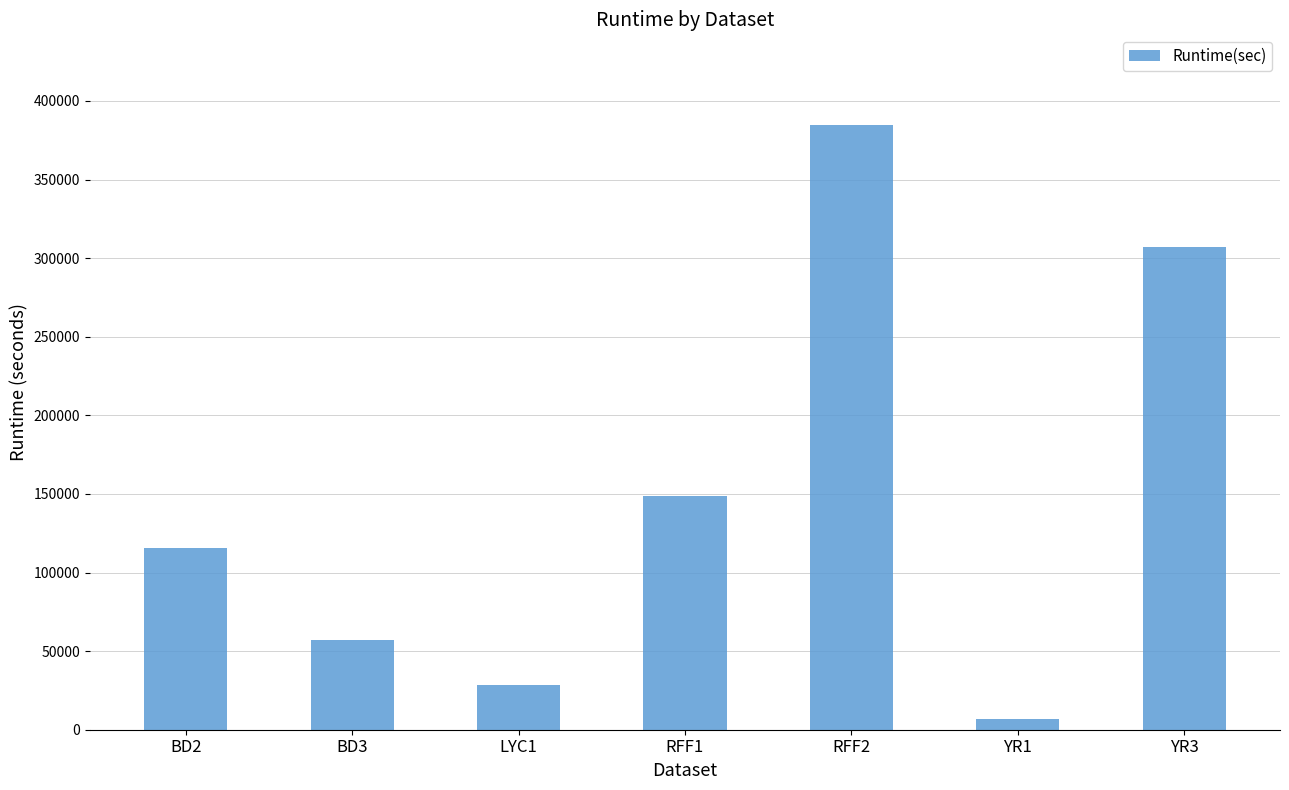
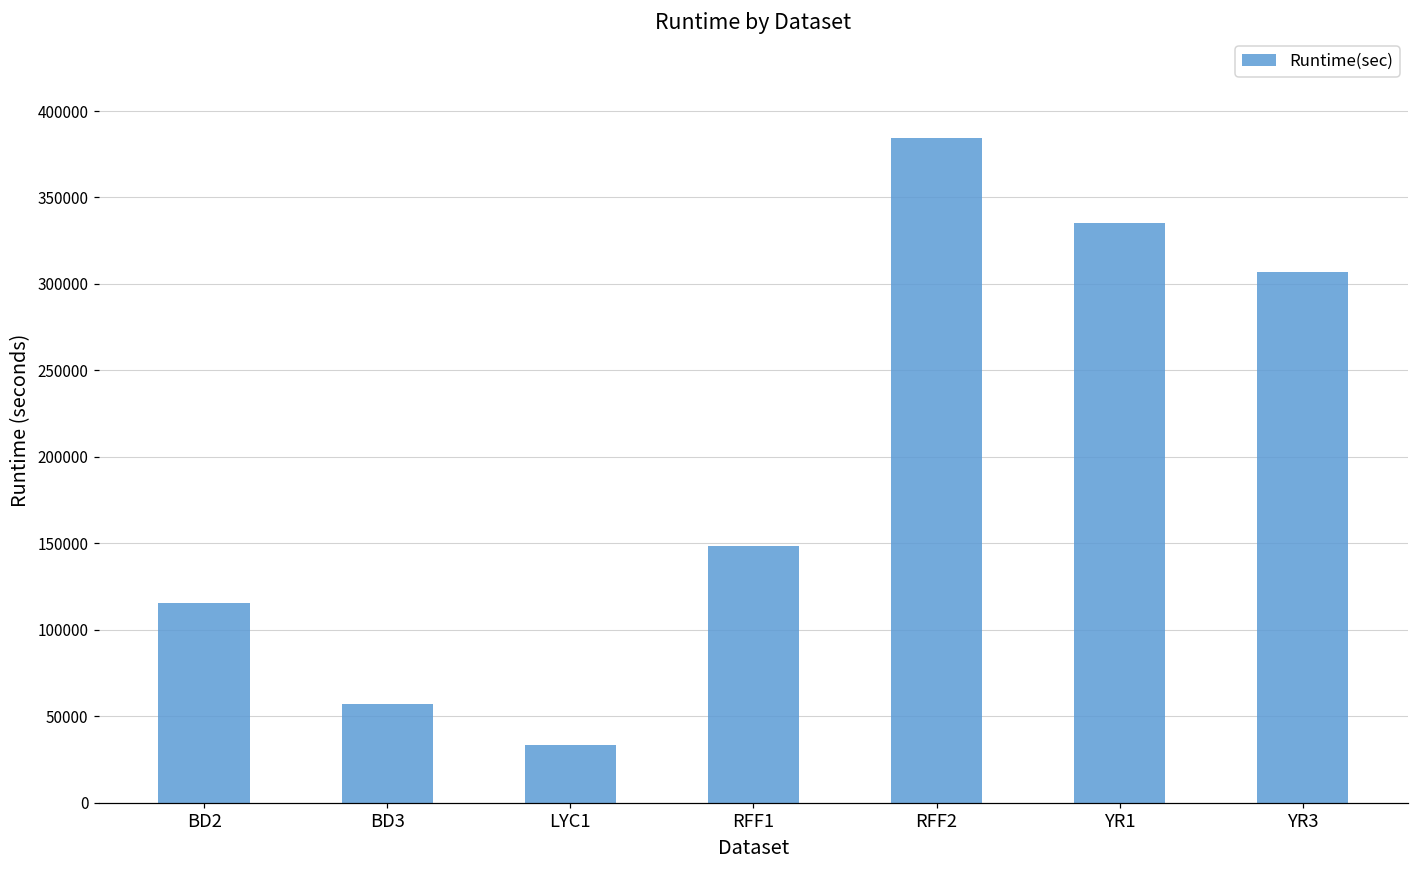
LYC1: 28000 -> 33000
YR1: 7000 -> 335000
